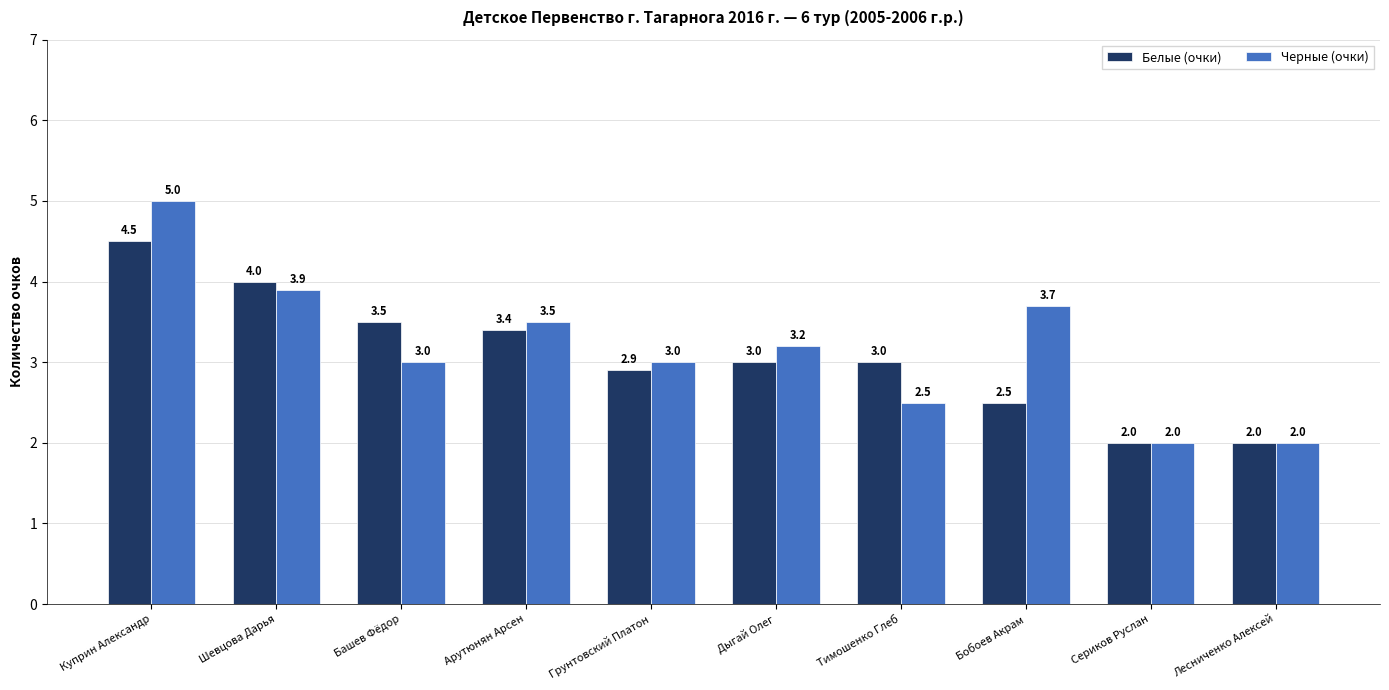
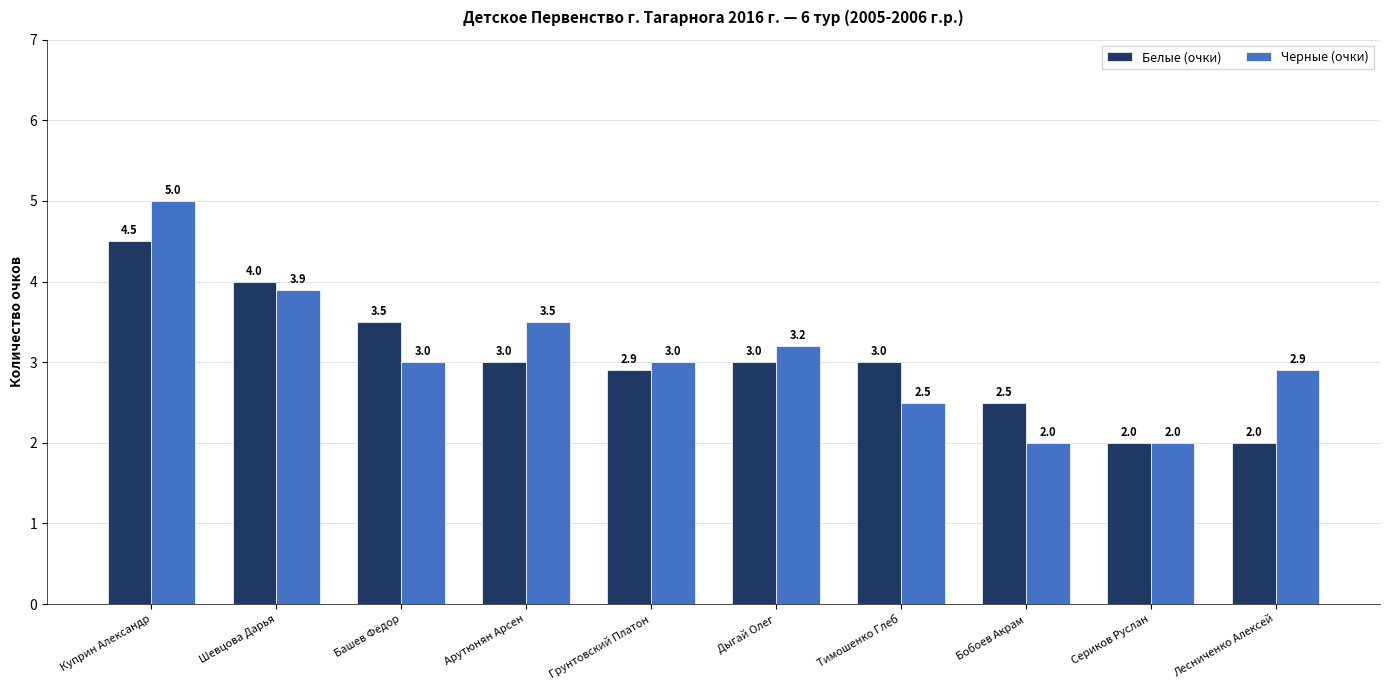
Белые (очки), Арутюнян Арсен: 3.4 -> 3.0
Черные (очки), Бобоев Акрам: 3.7 -> 2.0
Черные (очки), Лесниченко Алексей: 2.0 -> 2.9
